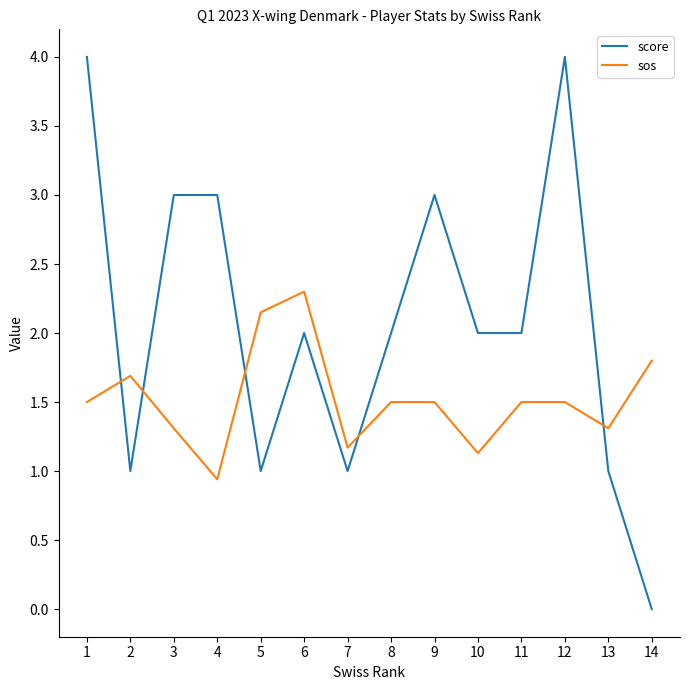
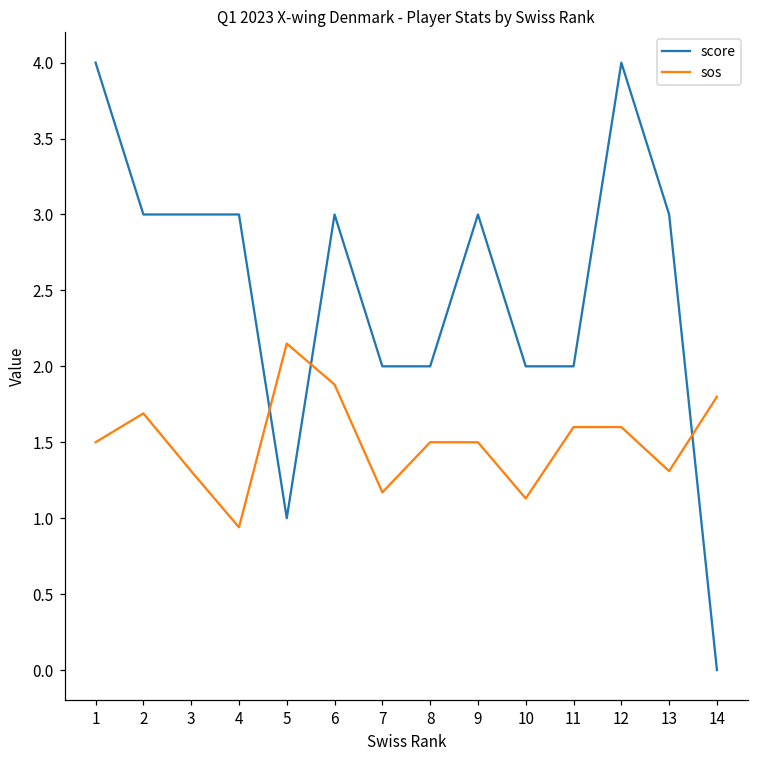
score, 2: 1 -> 3
score, 6: 2 -> 3
sos, 6: 2.30 -> 1.88
score, 7: 1 -> 2
sos, 11: 1.5 -> 1.6
sos, 12: 1.5 -> 1.6
score, 13: 1 -> 3
